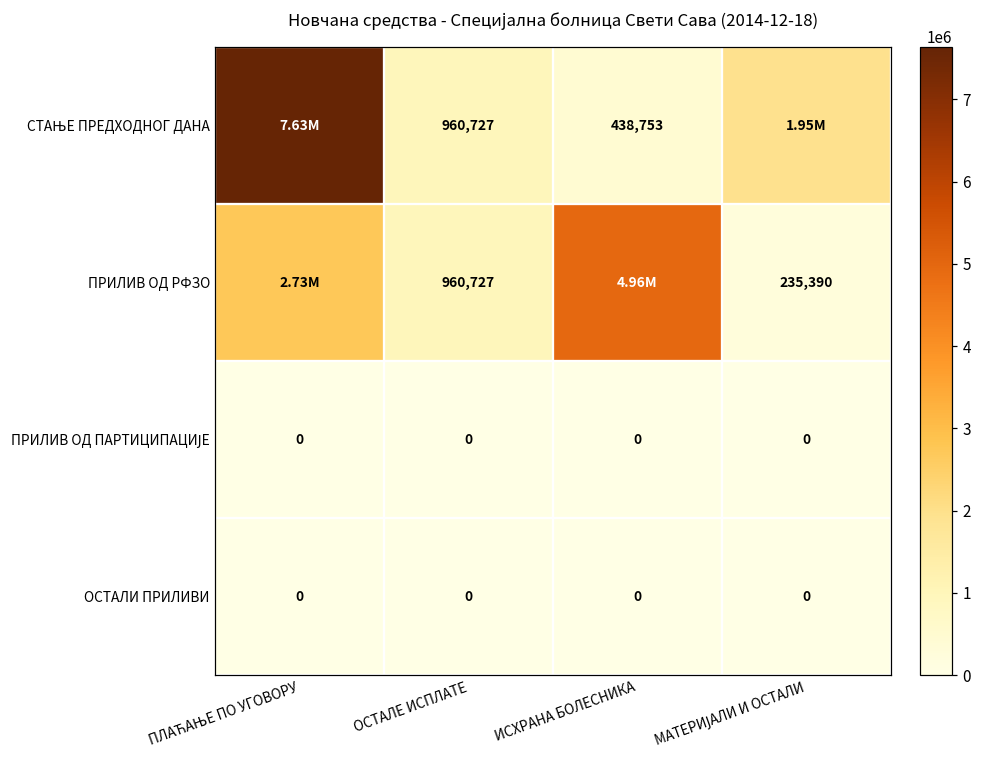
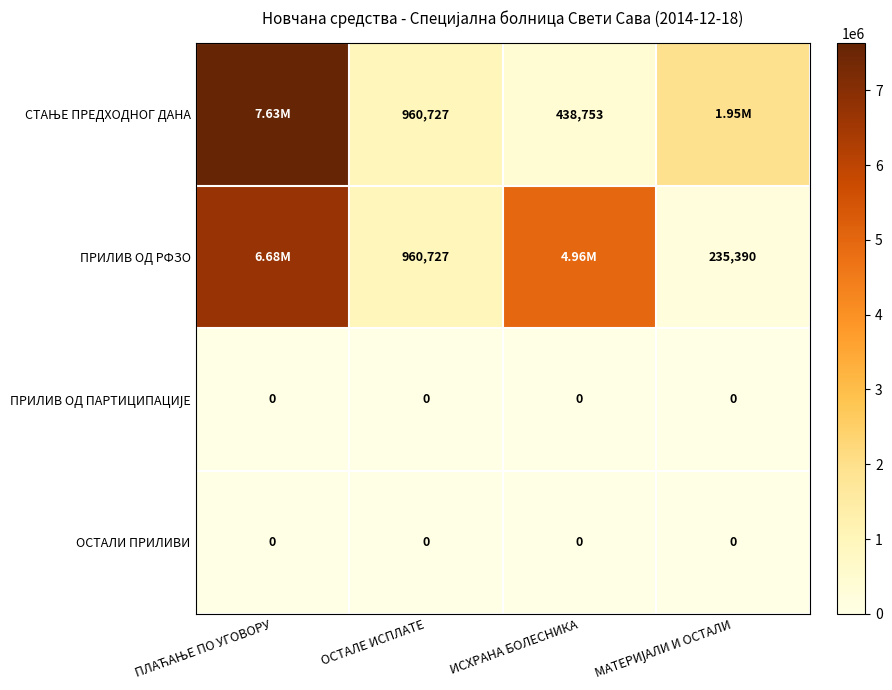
ПРИЛИВ ОД РФЗО, ПЛАЋАЊЕ ПО УГОВОРУ: 2.73M -> 6.68M
